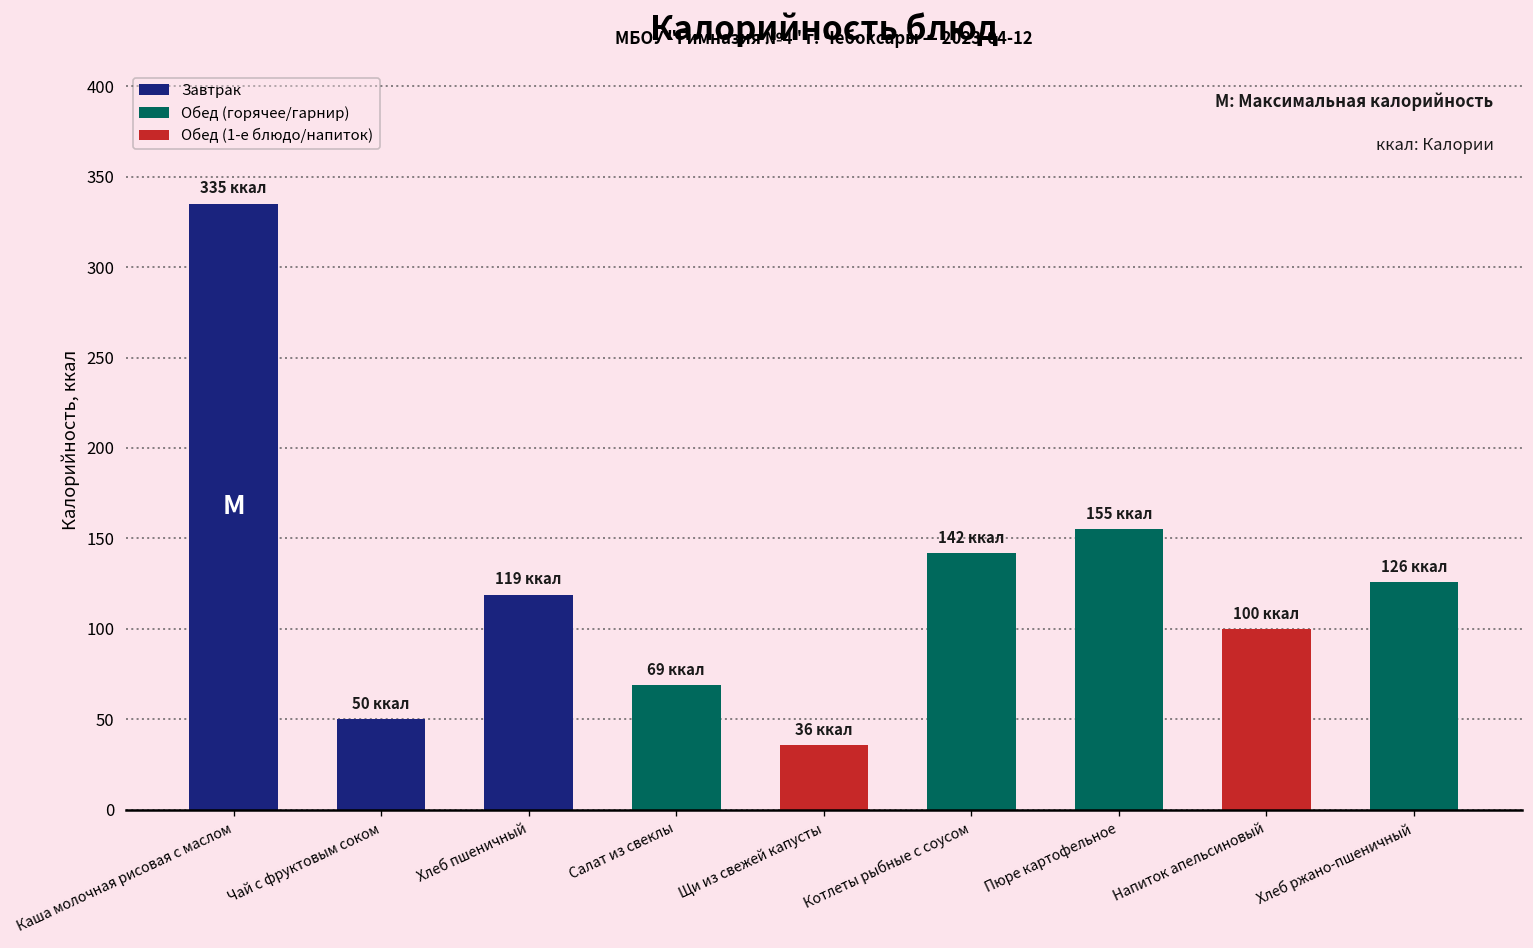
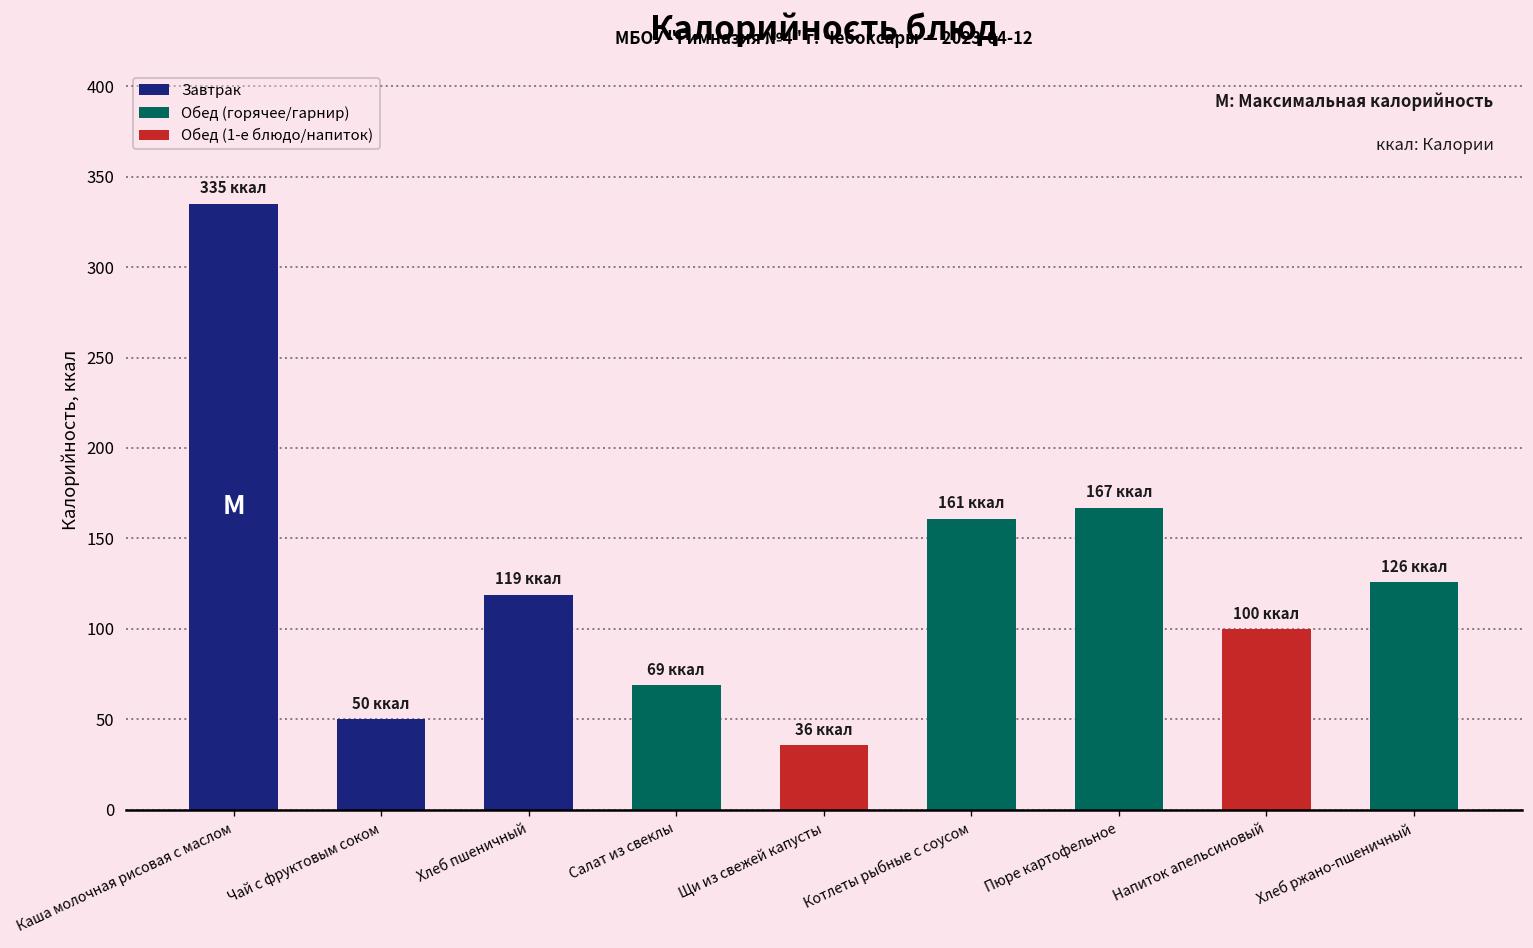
Обед (горячее/гарнир), Котлеты рыбные с соусом: 142 -> 161
Обед (горячее/гарнир), Пюре картофельное: 155 -> 167
